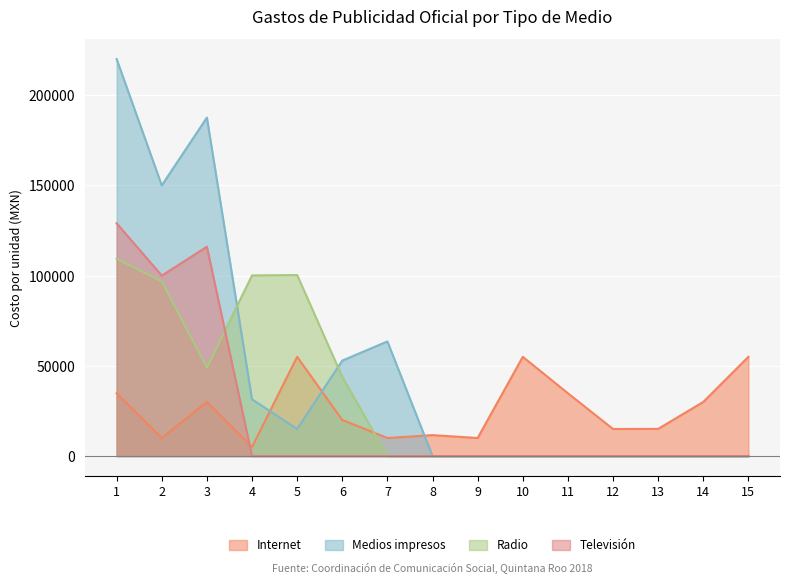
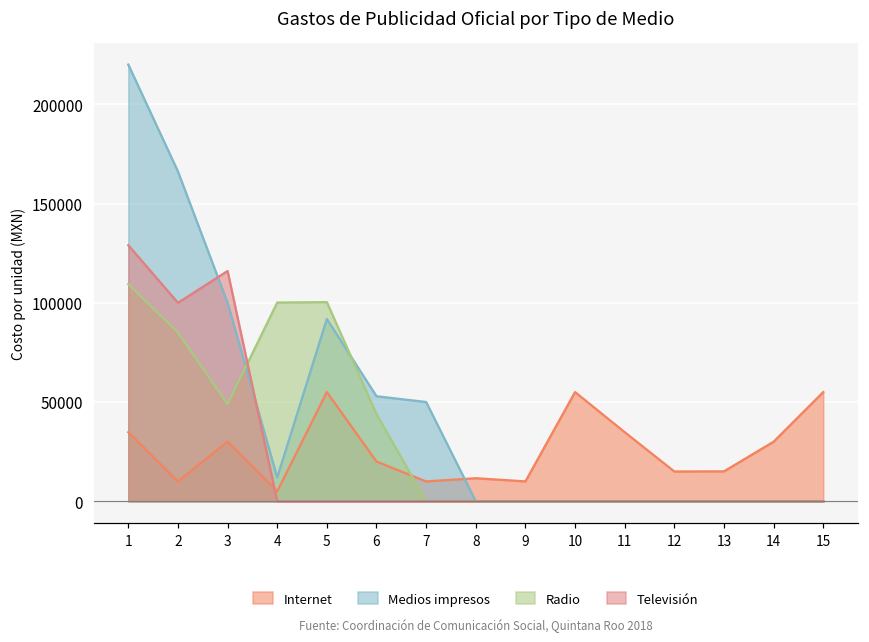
Medios impresos, 2: 150000 -> 166000
Radio, 2: 97000 -> 85000
Medios impresos, 3: 188000 -> 100000
Medios impresos, 4: 31000 -> 12000
Medios impresos, 5: 15000 -> 92000
Medios impresos, 7: 64000 -> 50000
